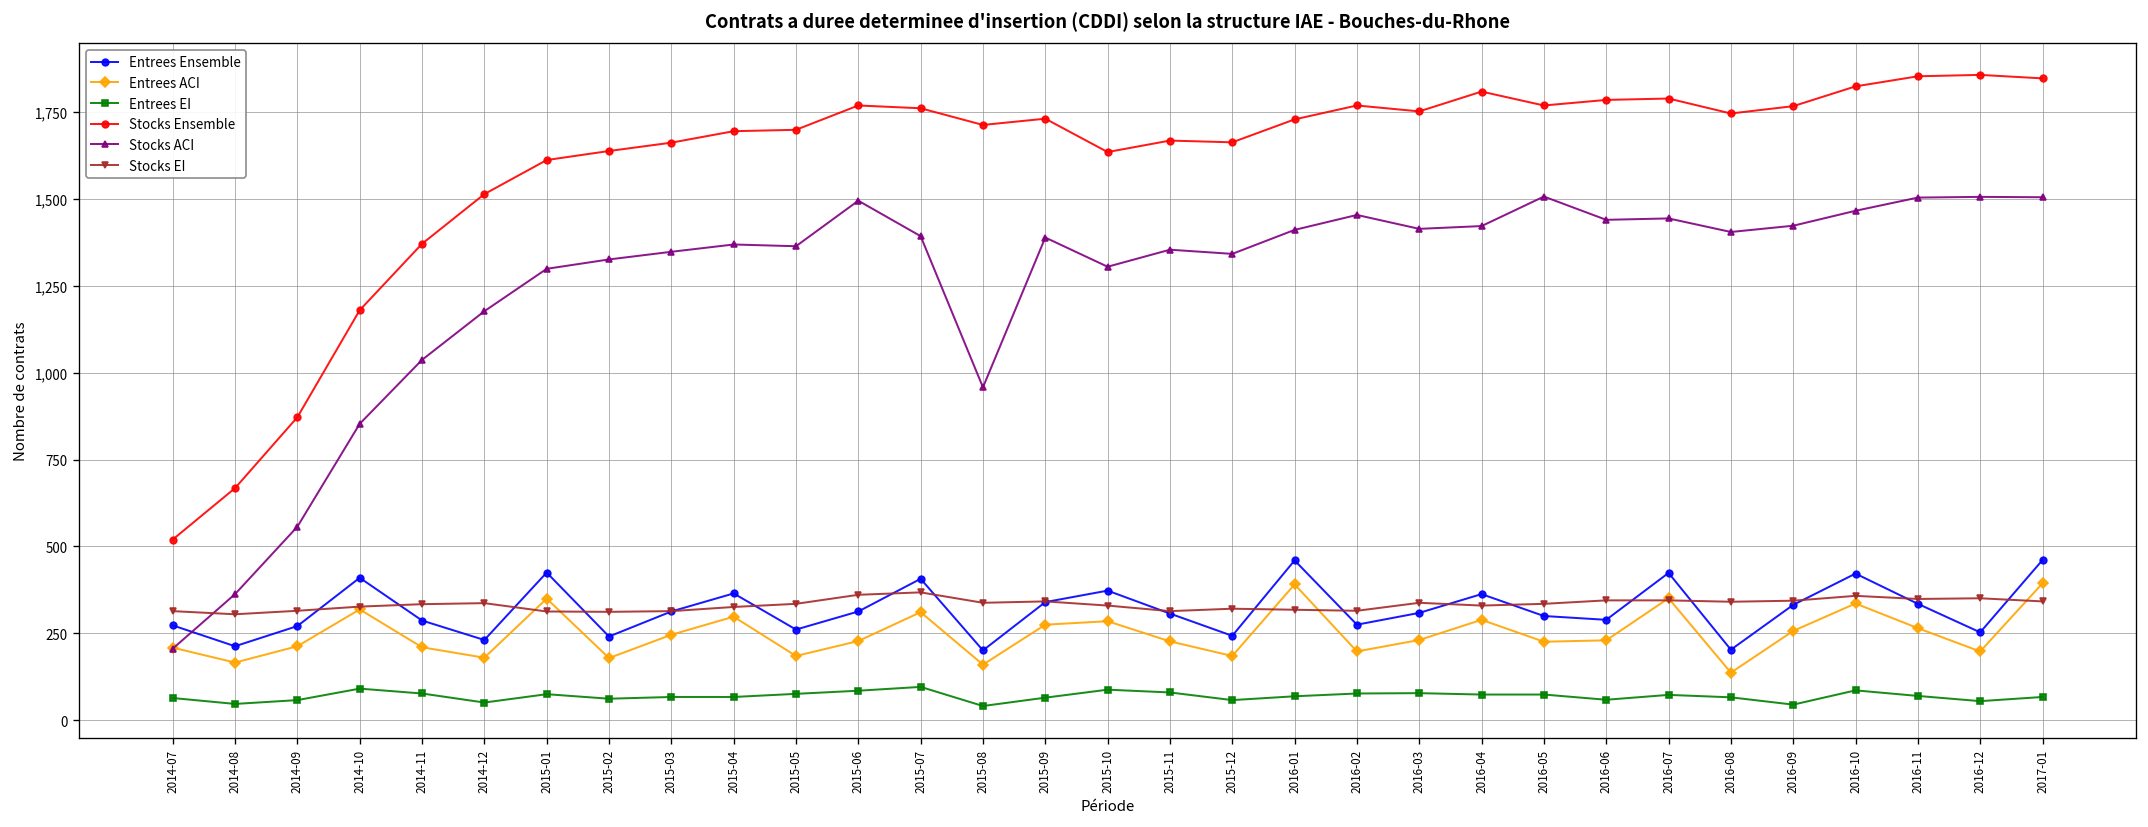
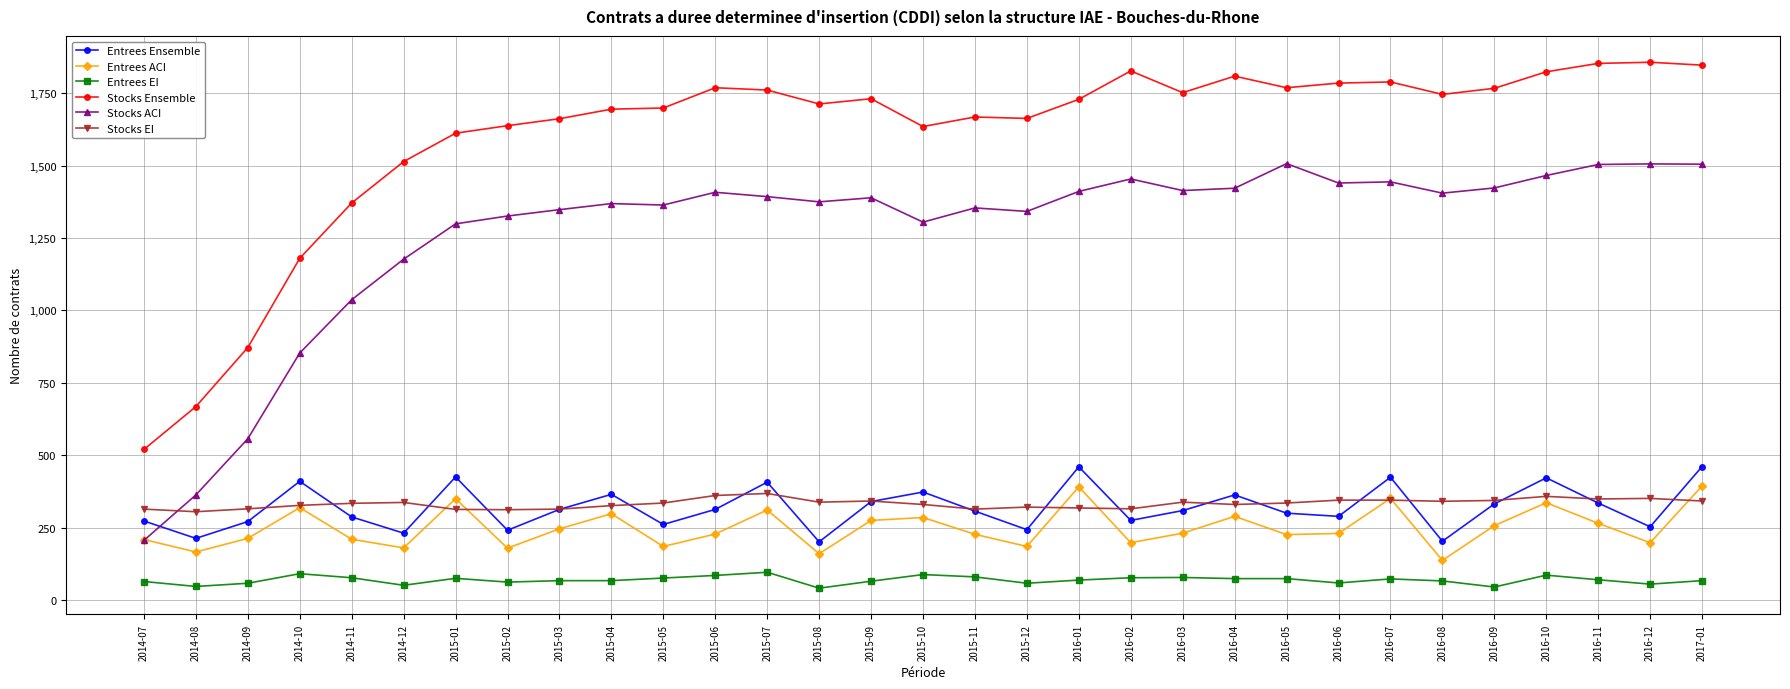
Stocks ACI, 2015-06: 1,500 -> 1,410
Stocks ACI, 2015-08: 960 -> 1,380
Stocks Ensemble, 2016-02: 1,770 -> 1,830
